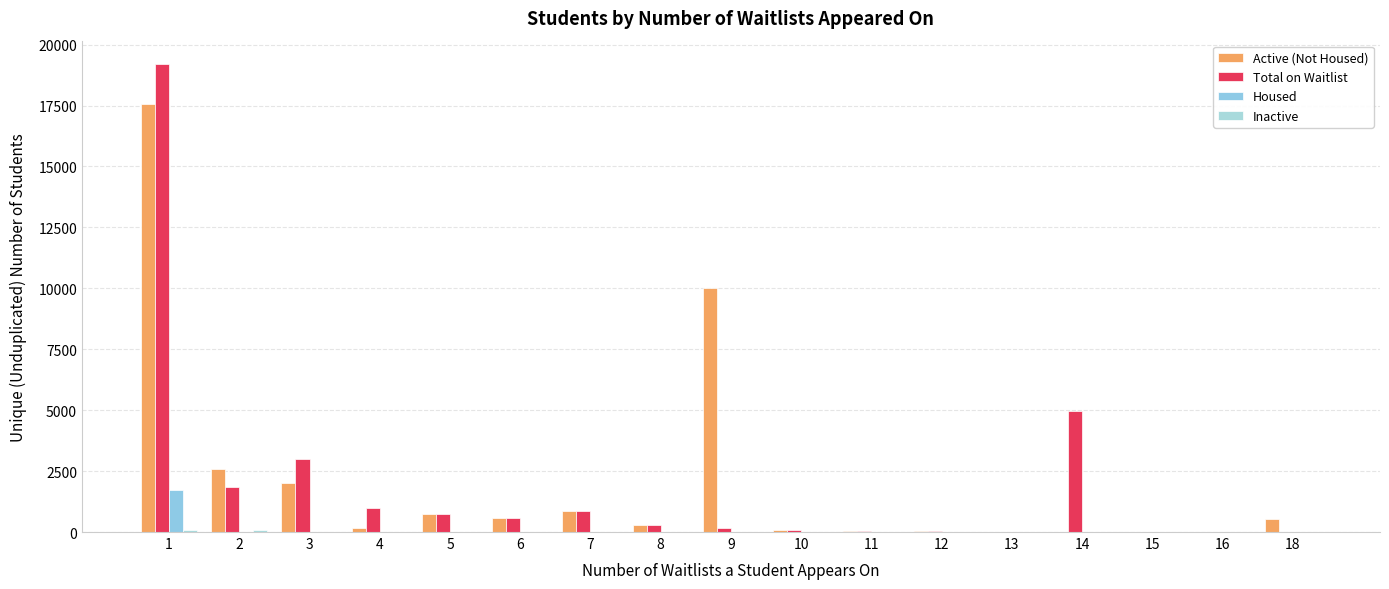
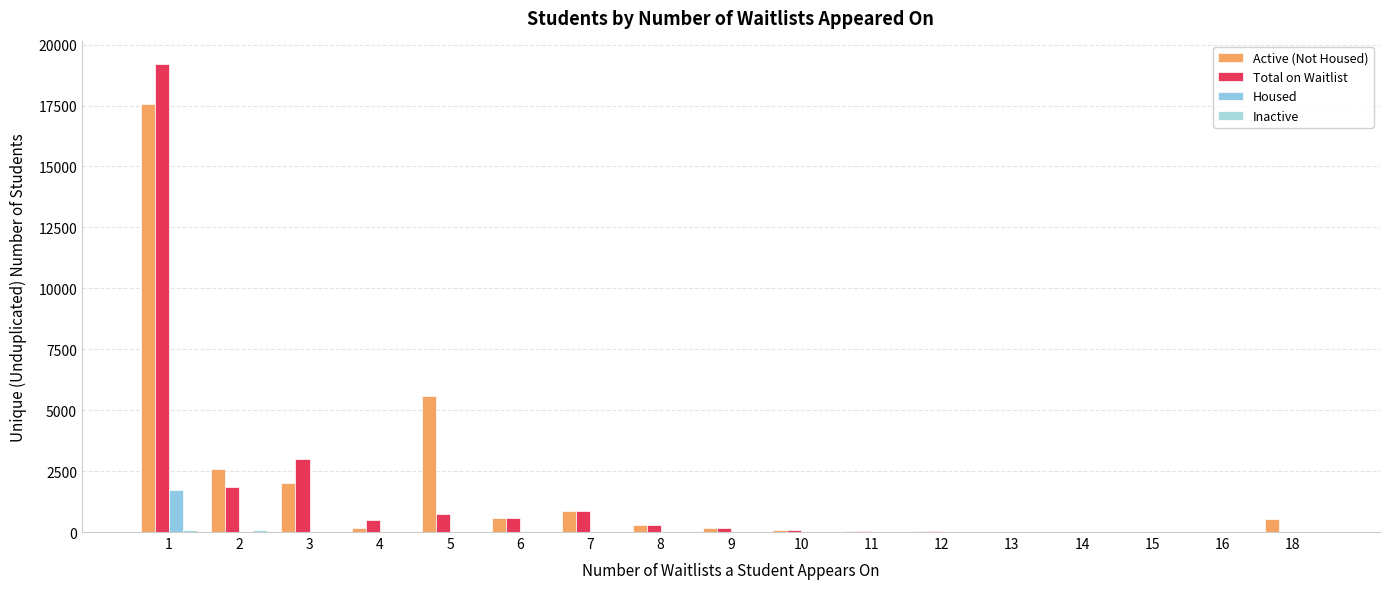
Total on Waitlist, 4: 1000 -> 500
Active (Not Housed), 5: 700 -> 5600
Active (Not Housed), 9: 10000 -> 200
Total on Waitlist, 14: 5000 -> 0
